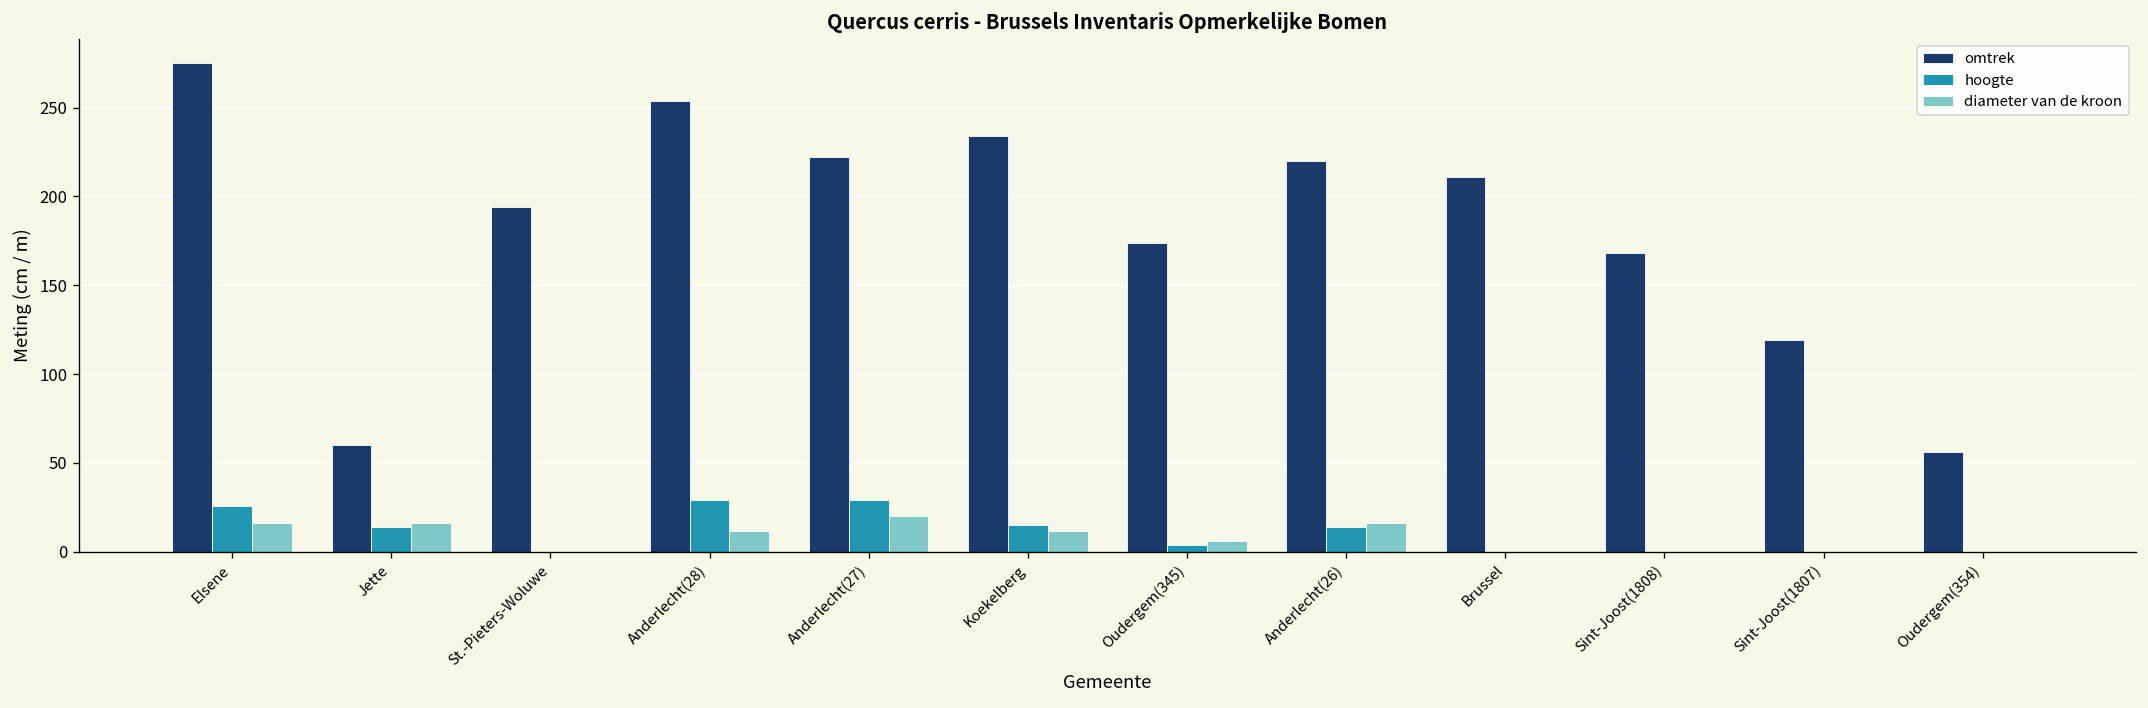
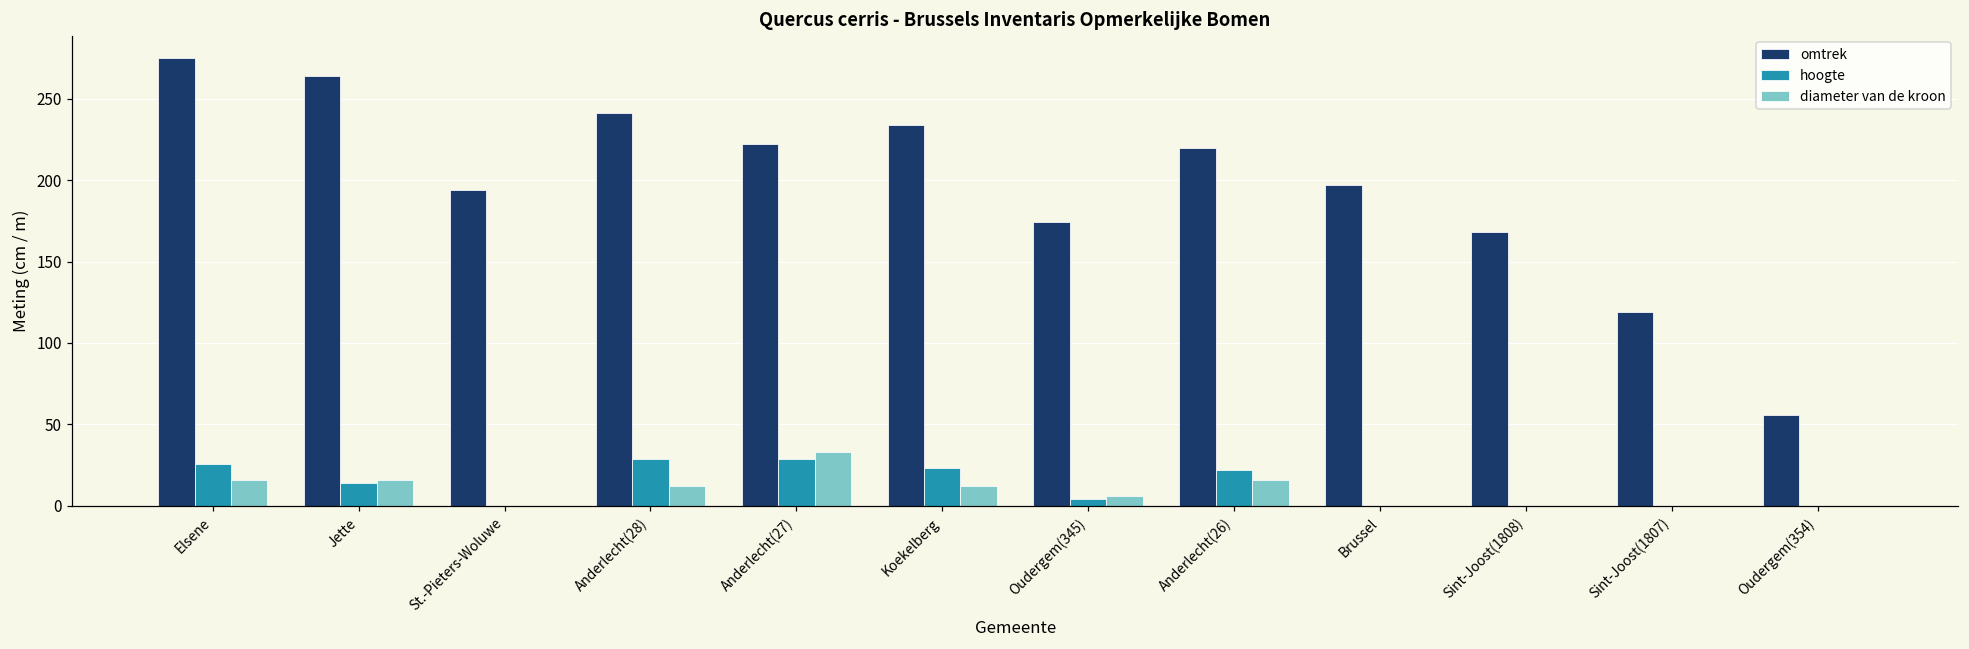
omtrek, Jette: 60 -> 264
omtrek, Anderlecht(28): 254 -> 241
diameter van de kroon, Anderlecht(27): 20 -> 33
hoogte, Koekelberg: 15 -> 23
hoogte, Anderlecht(26): 14 -> 22
omtrek, Brussel: 211 -> 197
